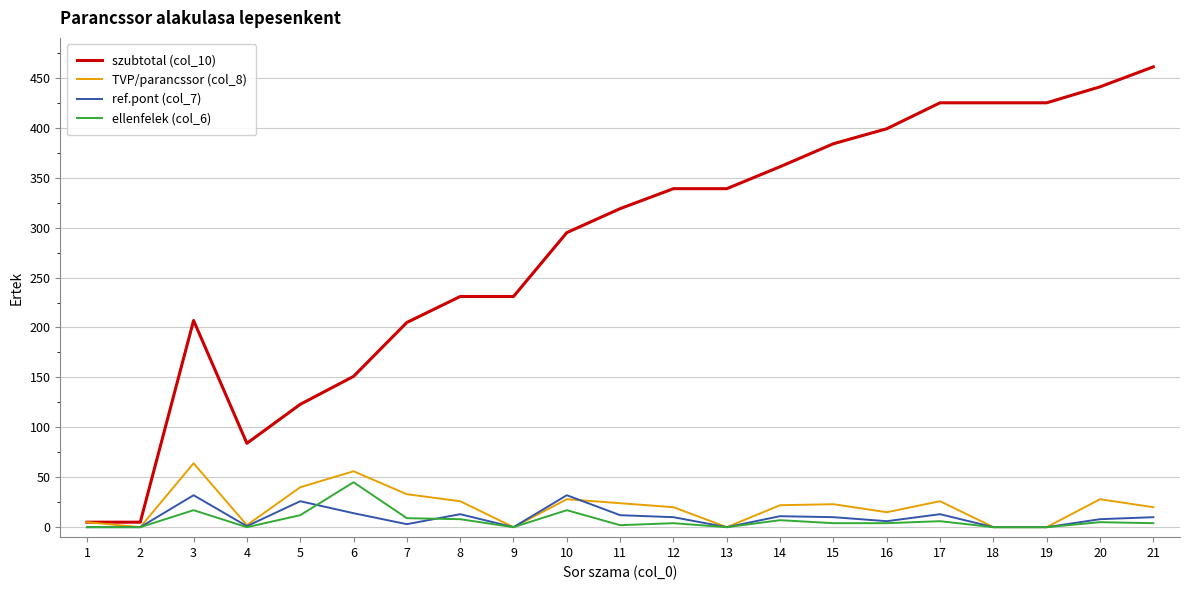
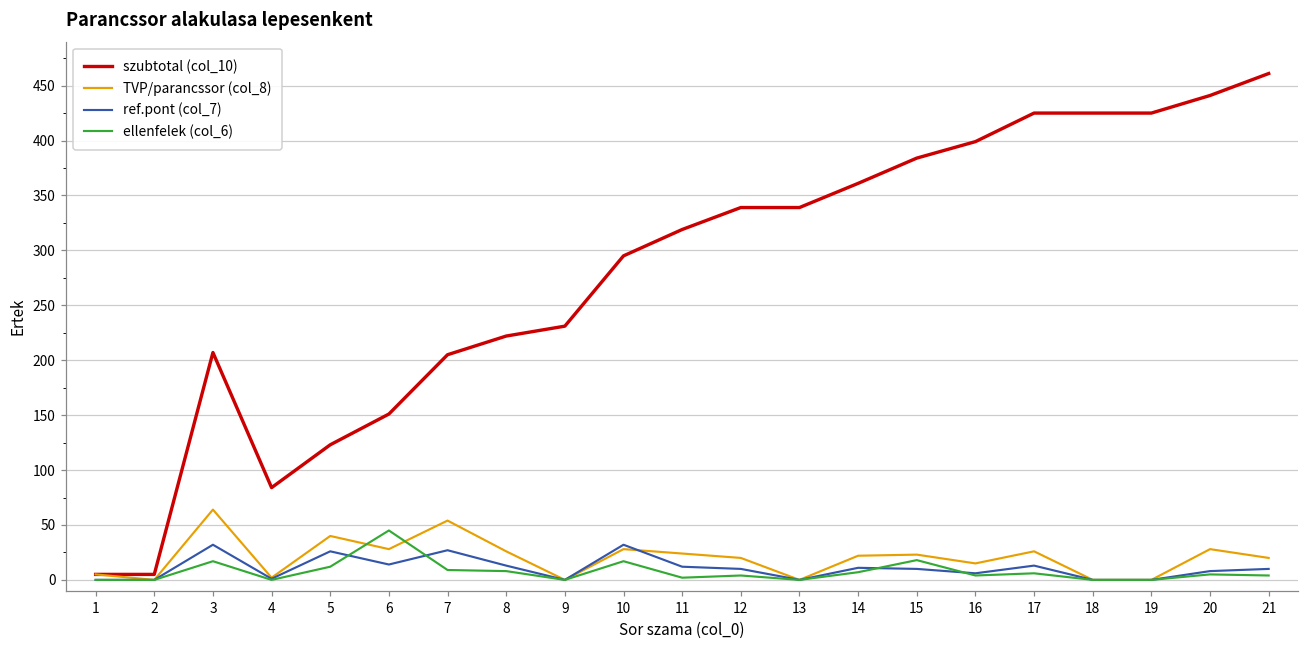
TVP/parancssor (col_8), 6: 60 -> 30
TVP/parancssor (col_8), 7: 30 -> 50
ref.pont (col_7), 7: 0 -> 30
szubtotal (col_10), 8: 230 -> 220
ellenfelek (col_6), 15: 0 -> 20
